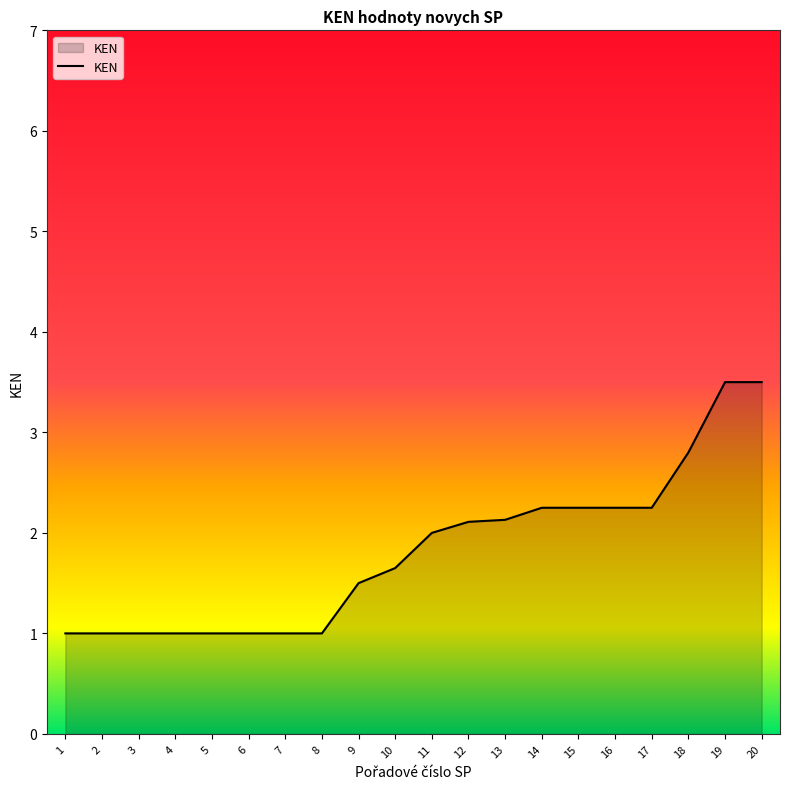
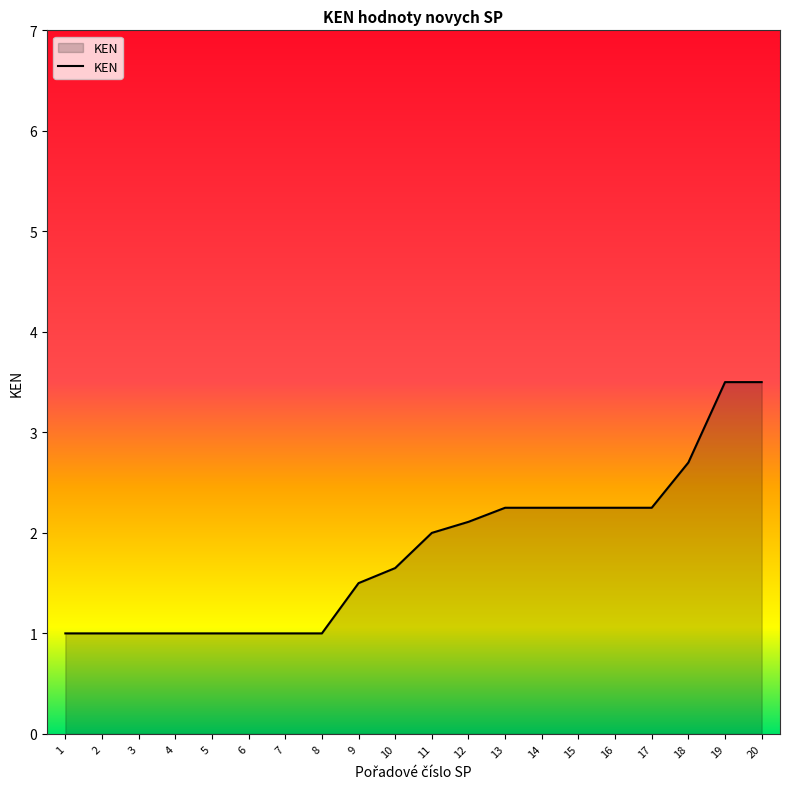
13: 2.13 -> 2.25
18: 2.8 -> 2.7
